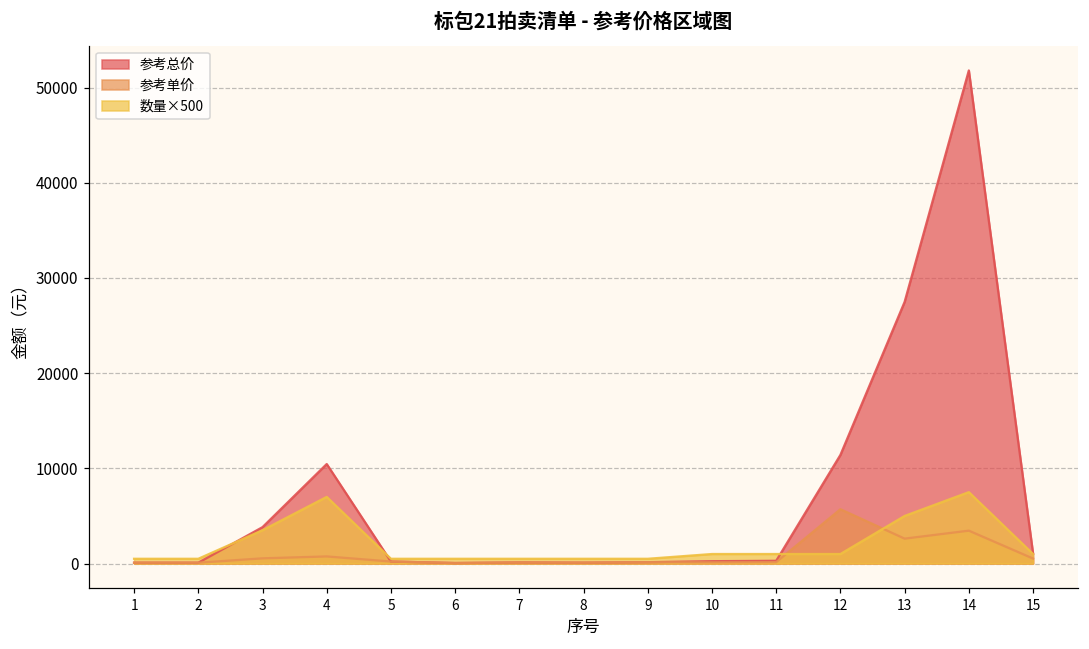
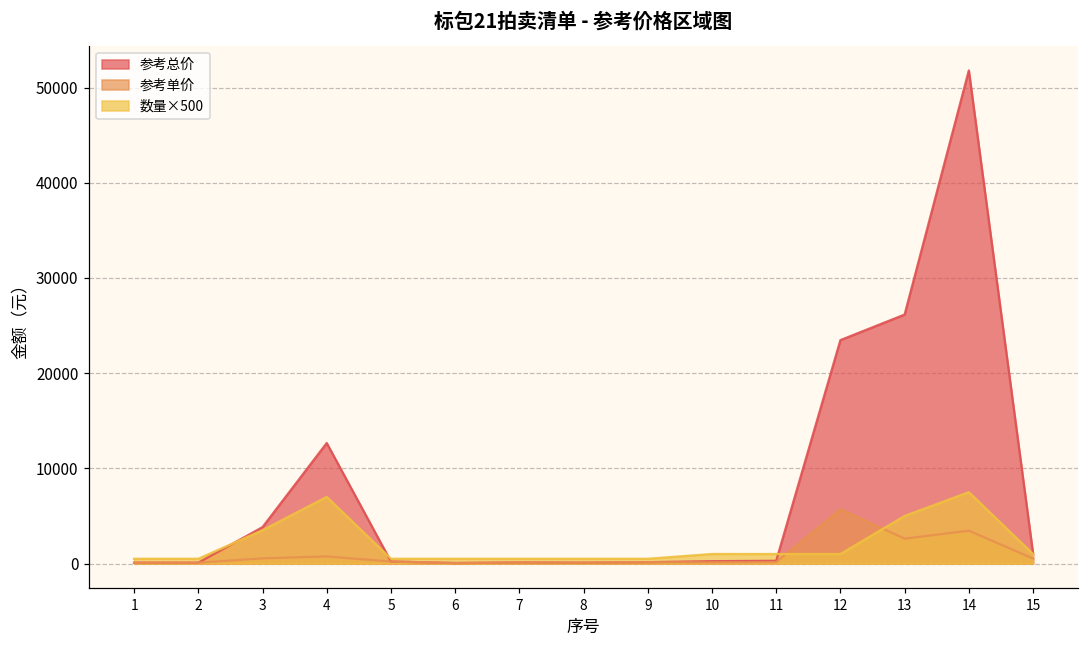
参考总价, 4: 10000 -> 13000
参考总价, 12: 11000 -> 23000
参考总价, 13: 27000 -> 26000
